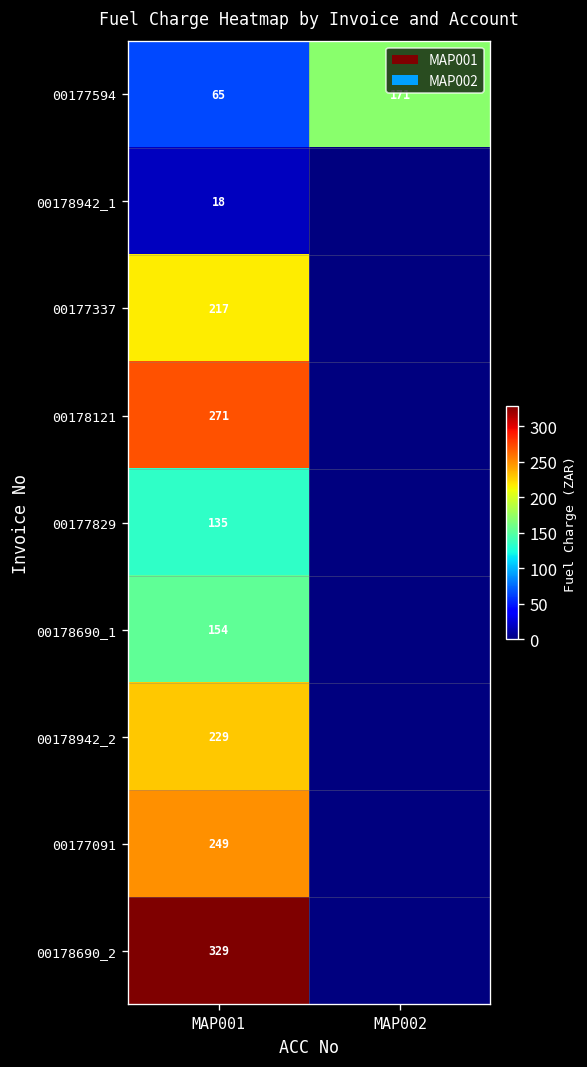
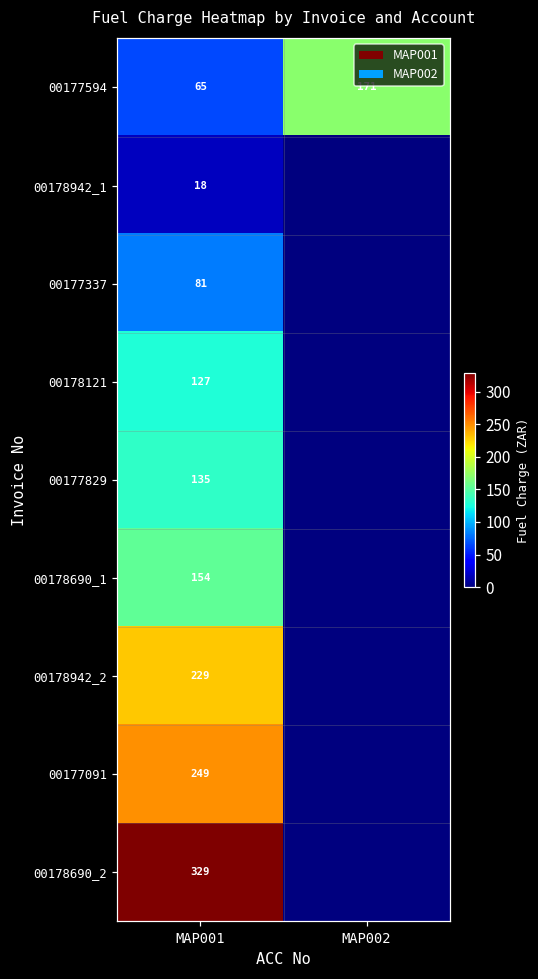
00177337, MAP001: 217 -> 81
00178121, MAP001: 271 -> 127
